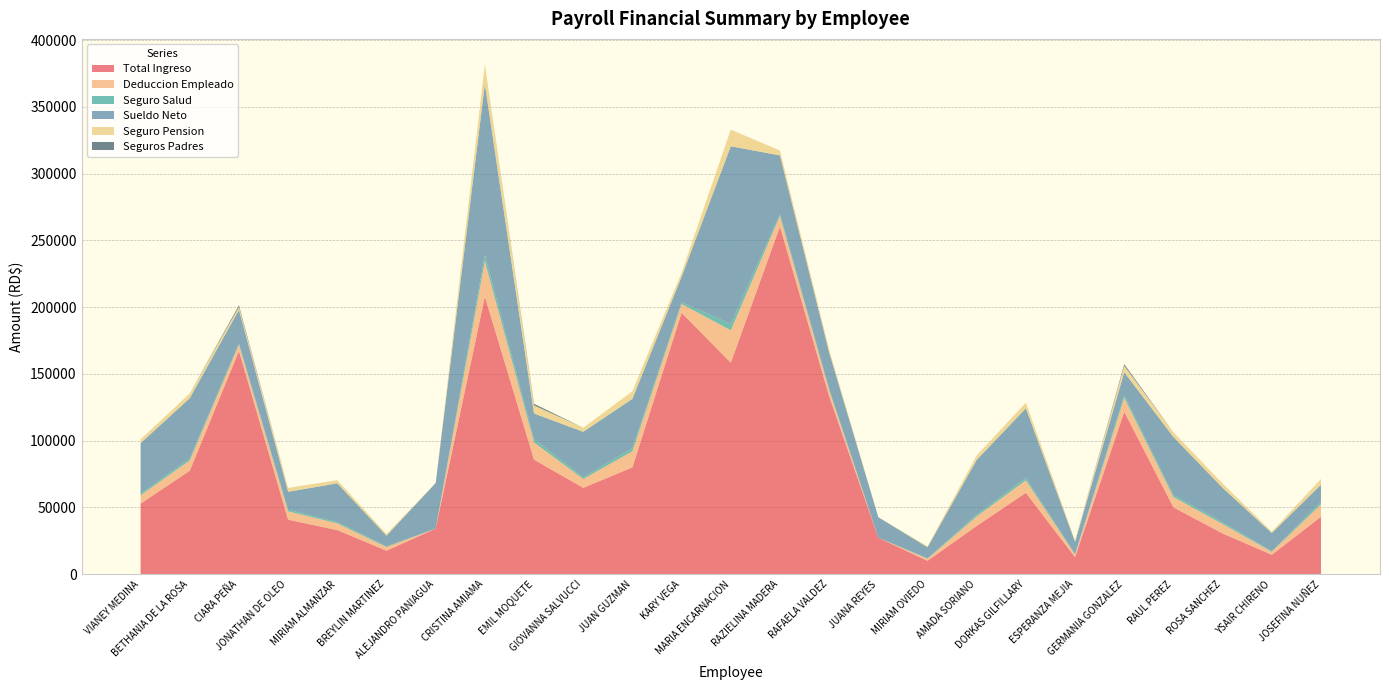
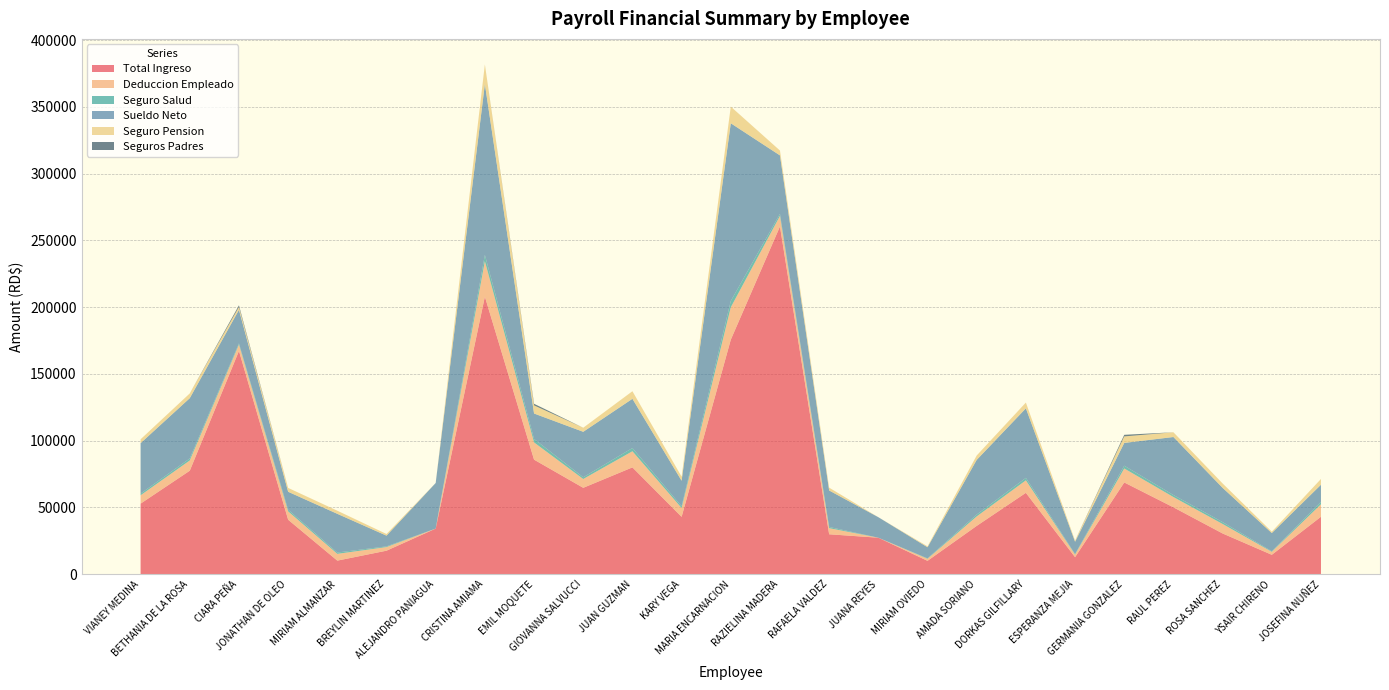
Total Ingreso, MIRIAM ALMANZAR: 33000 -> 10000
Total Ingreso, KARY VEGA: 196000 -> 43000
Total Ingreso, MARIA ENCARNACION: 158000 -> 176000
Total Ingreso, RAFAELA VALDEZ: 133000 -> 30000
Total Ingreso, GERMANIA GONZALEZ: 122000 -> 69000
